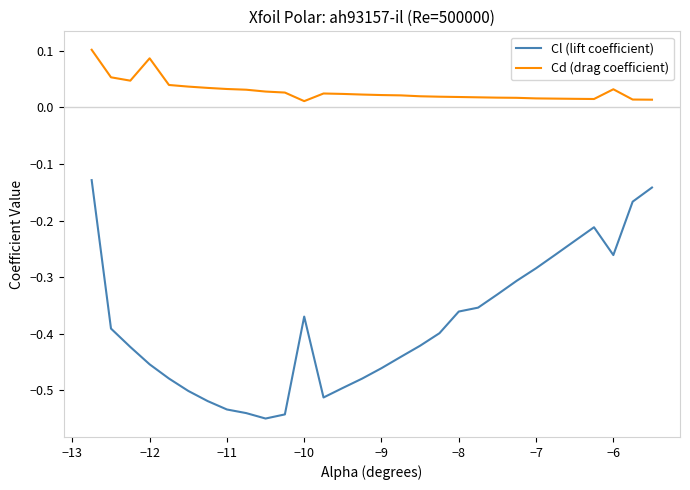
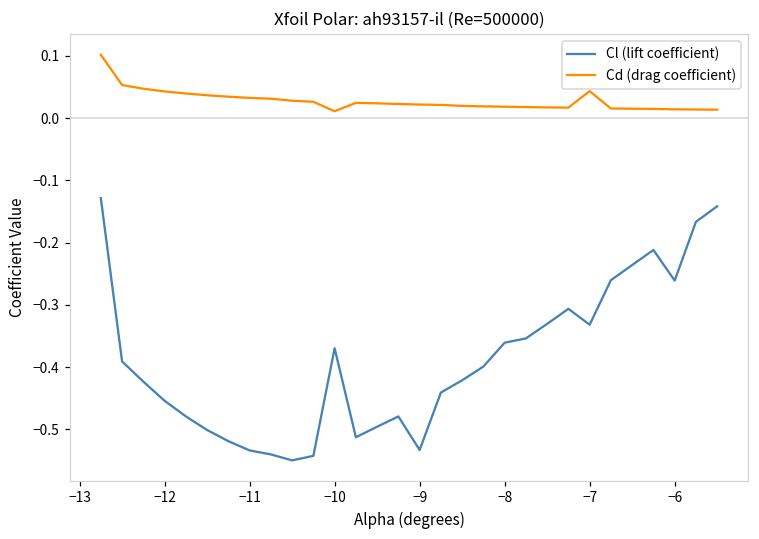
Cd (drag coefficient), −12: 0.09 -> 0.04
Cl (lift coefficient), −9: -0.46 -> -0.53
Cl (lift coefficient), −7: -0.28 -> -0.33
Cd (drag coefficient), −7: 0.02 -> 0.04
Cd (drag coefficient), −6: 0.03 -> 0.01
